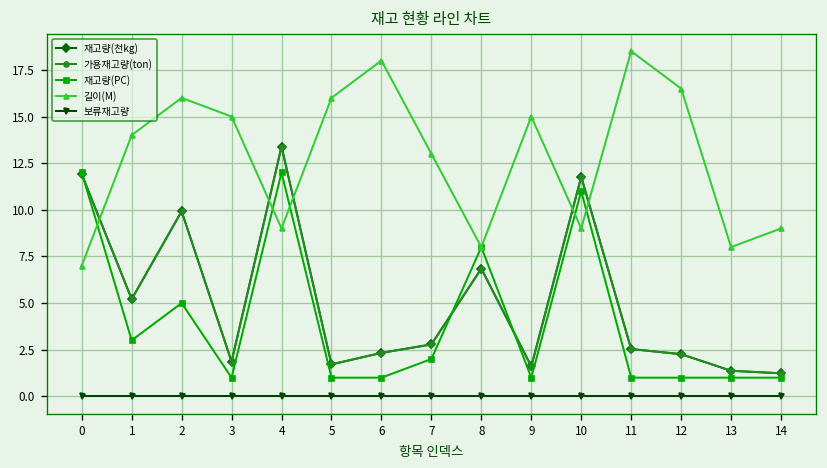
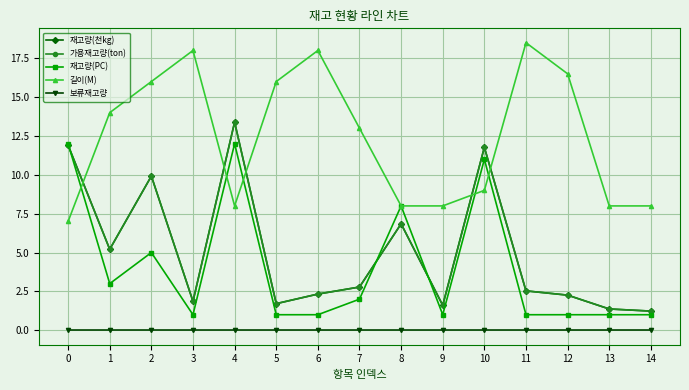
길이(M), 3: 15 -> 18
길이(M), 4: 9 -> 8
길이(M), 9: 15 -> 8
길이(M), 14: 9 -> 8
